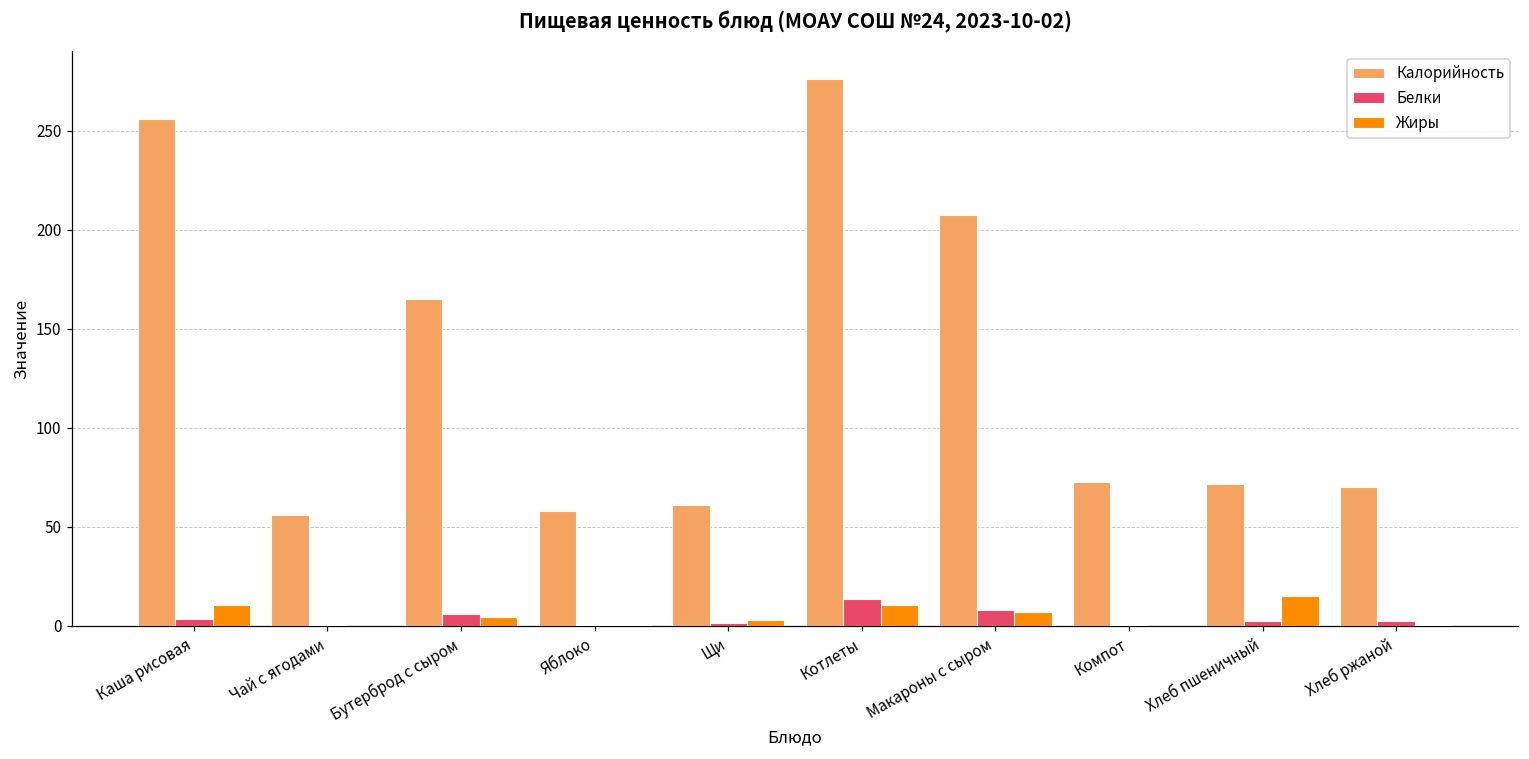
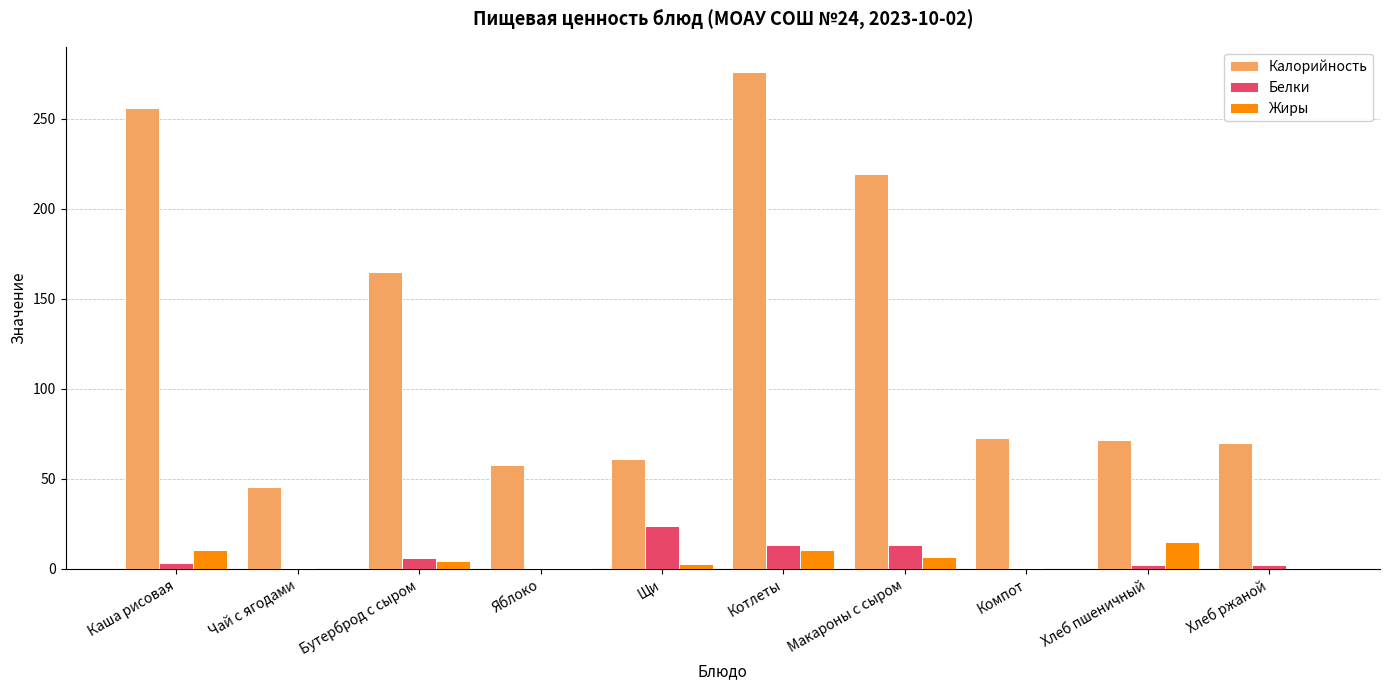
Калорийность, Чай с ягодами: 56 -> 45
Белки, Щи: 1 -> 24
Калорийность, Макароны с сыром: 208 -> 220
Белки, Макароны с сыром: 8 -> 13
